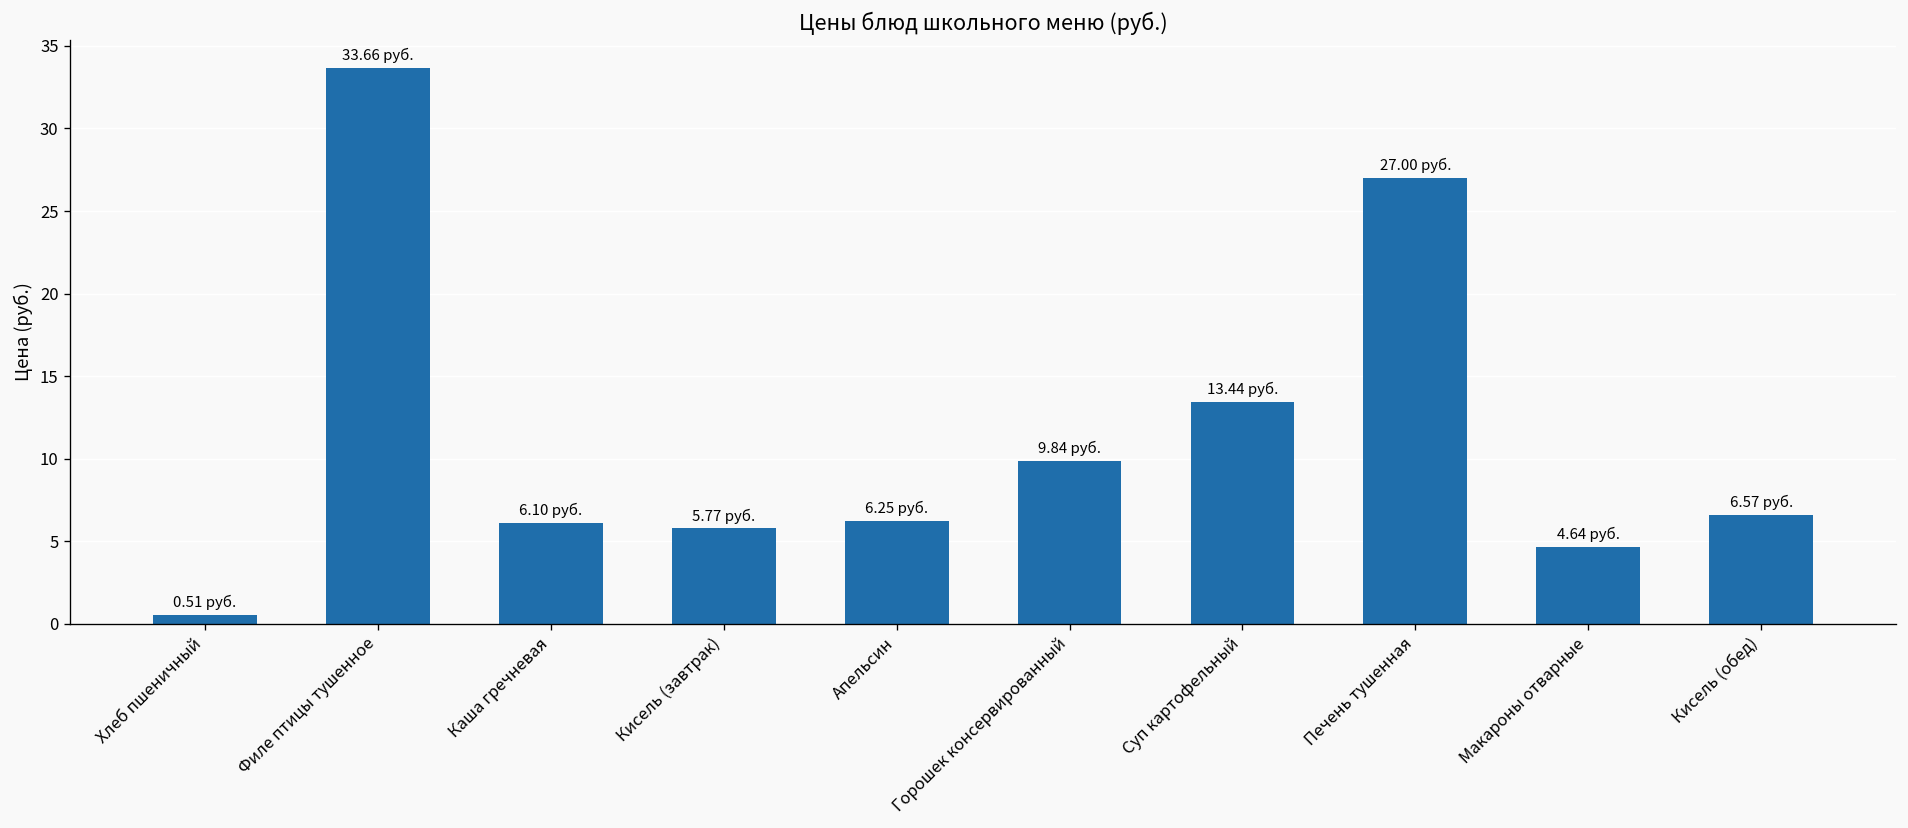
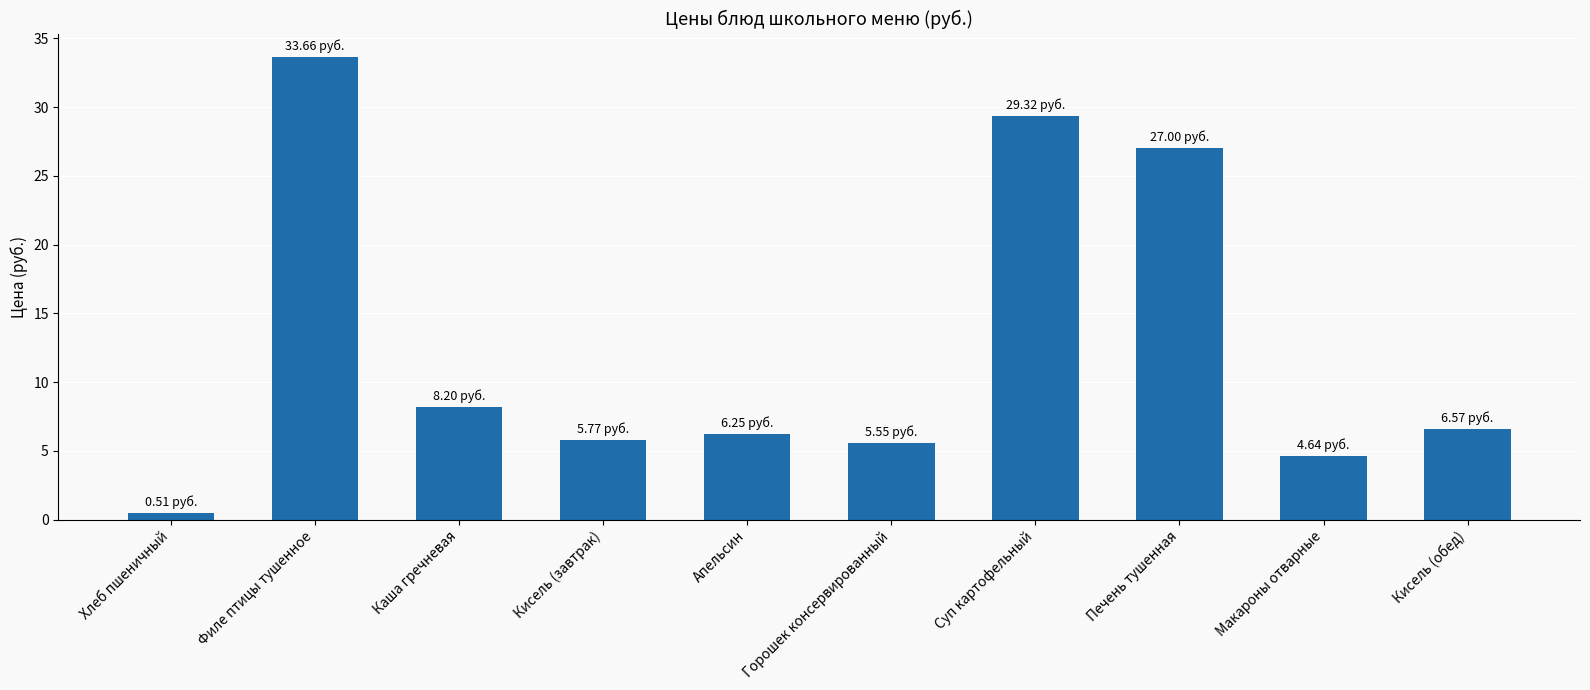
Каша гречневая: 6.10 -> 8.20
Горошек консервированный: 9.84 -> 5.55
Суп картофельный: 13.44 -> 29.32
